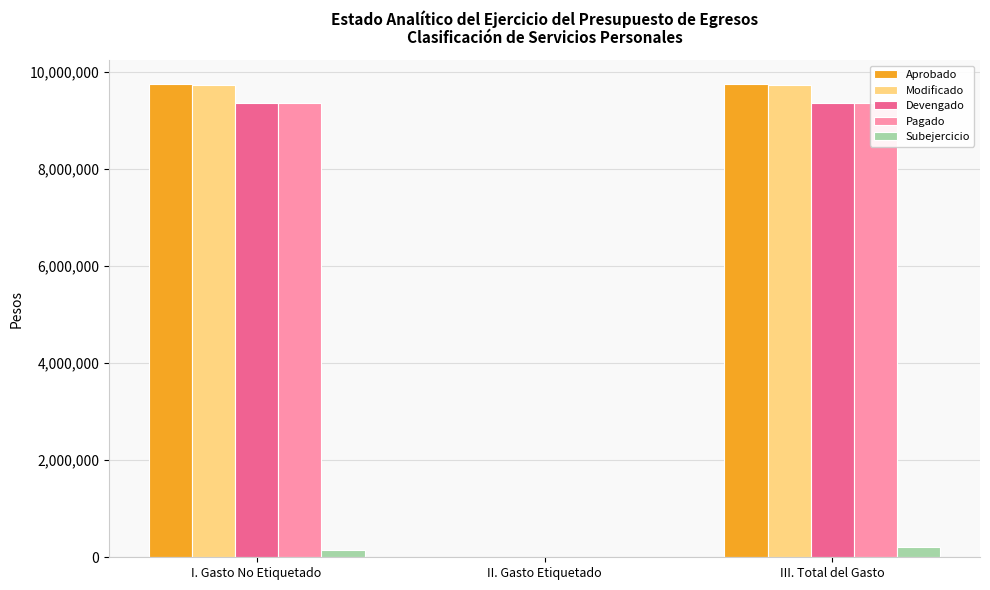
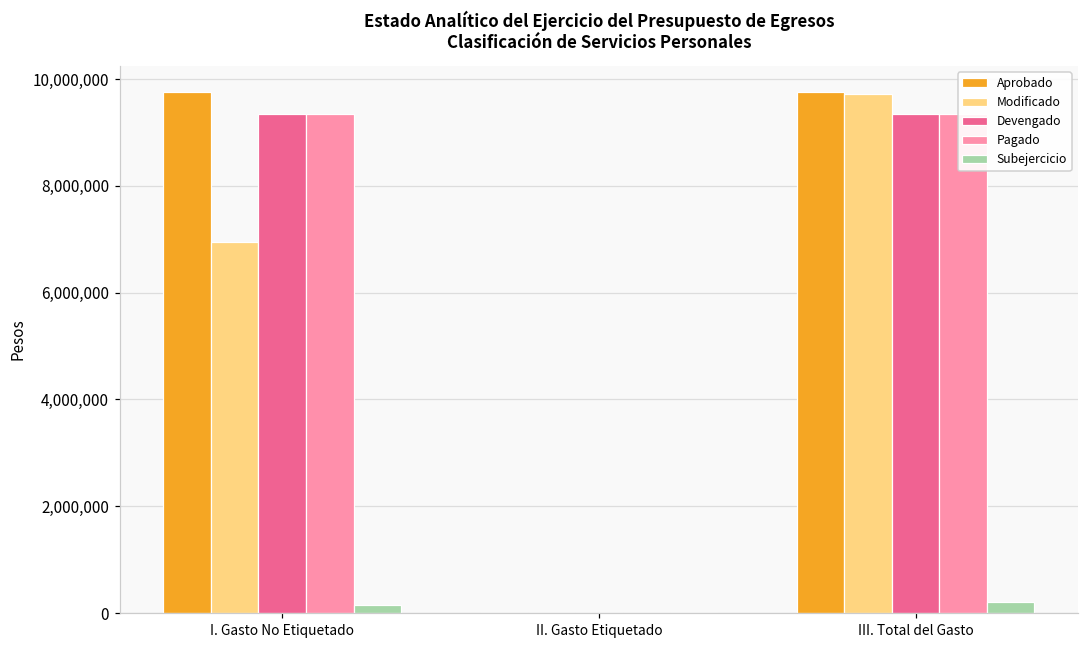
Modificado, I. Gasto No Etiquetado: 9,700,000 -> 6,900,000
